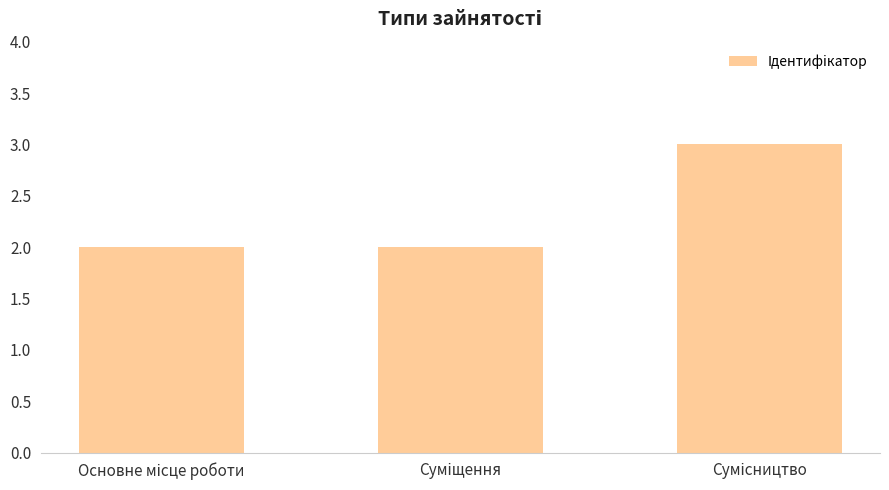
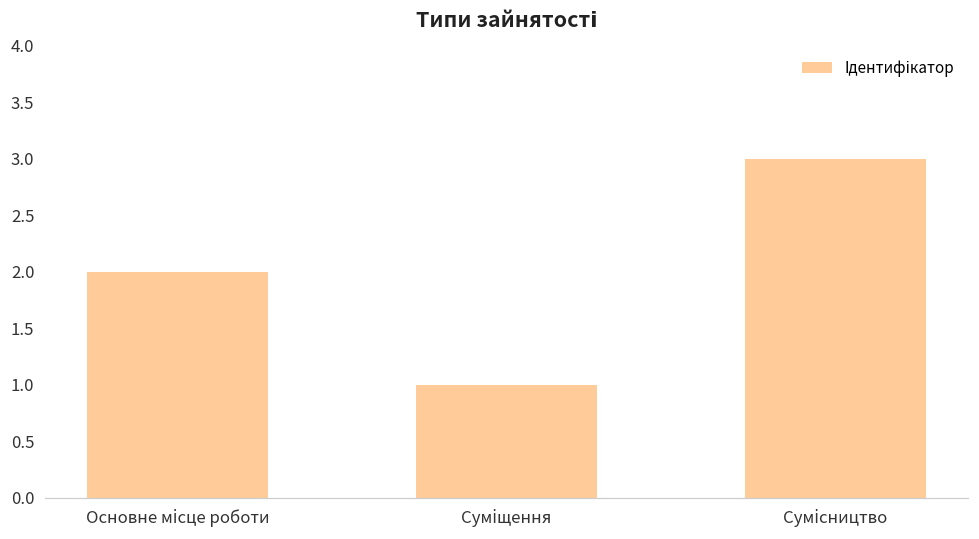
Суміщення: 2 -> 1
